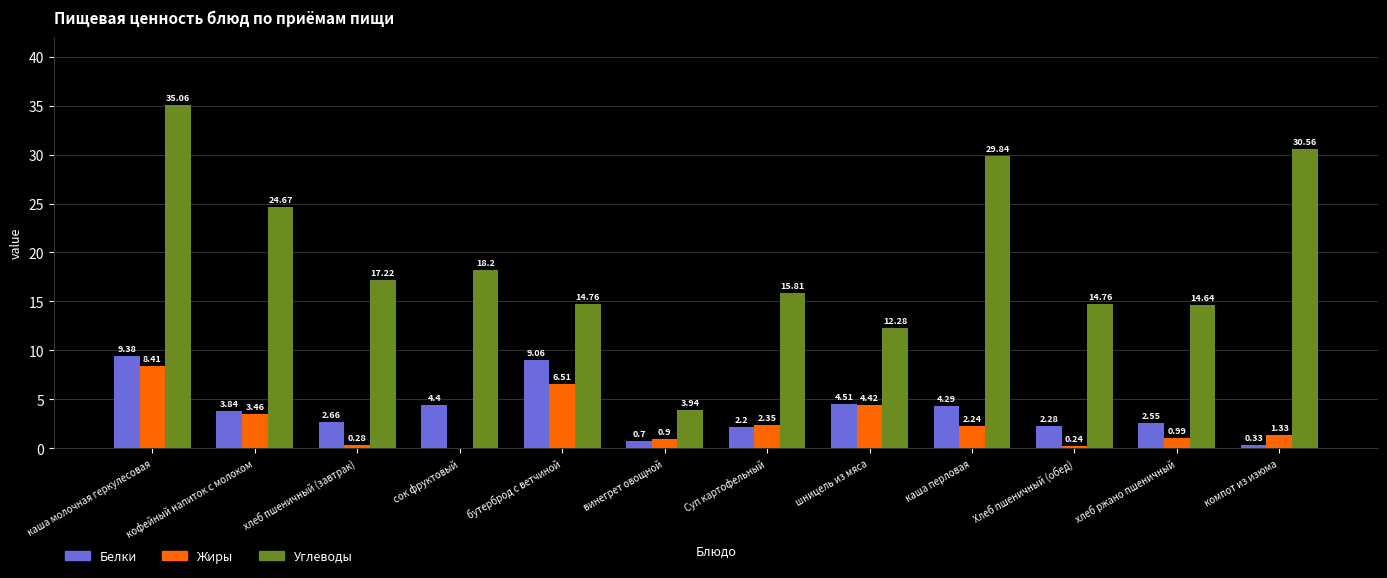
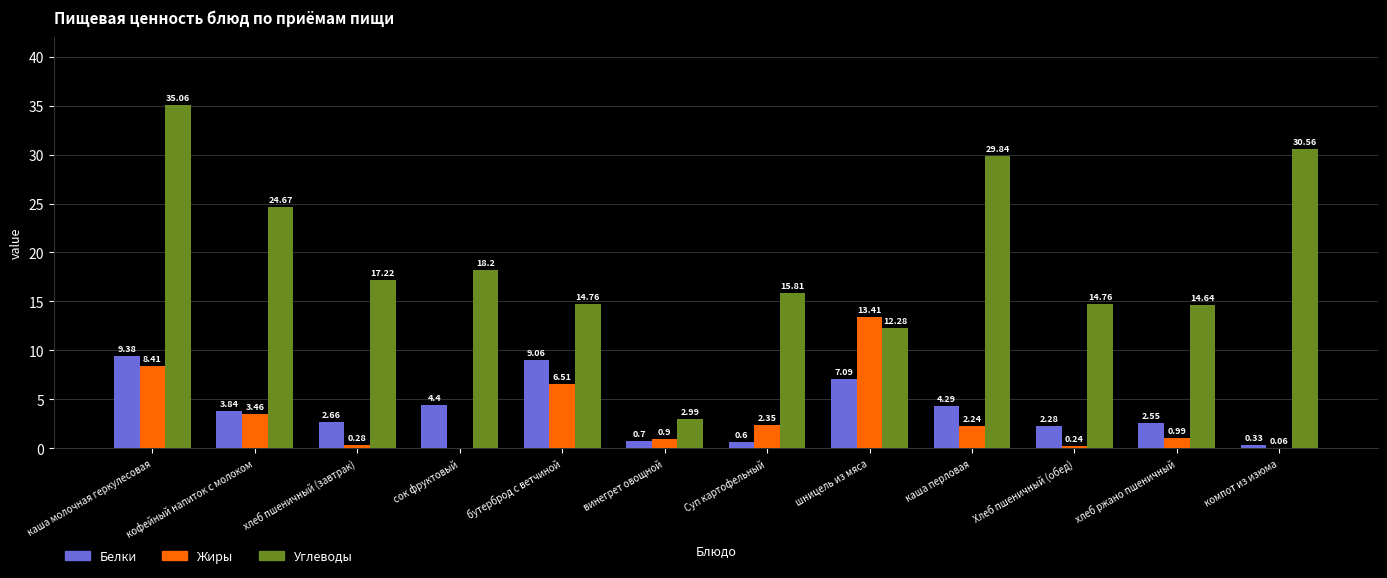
Углеводы, винегрет овощной: 3.94 -> 2.99
Белки, Суп картофельный: 2.2 -> 0.6
Белки, шницель из мяса: 4.51 -> 7.09
Жиры, шницель из мяса: 4.42 -> 13.41
Жиры, компот из изюма: 1.33 -> 0.06
